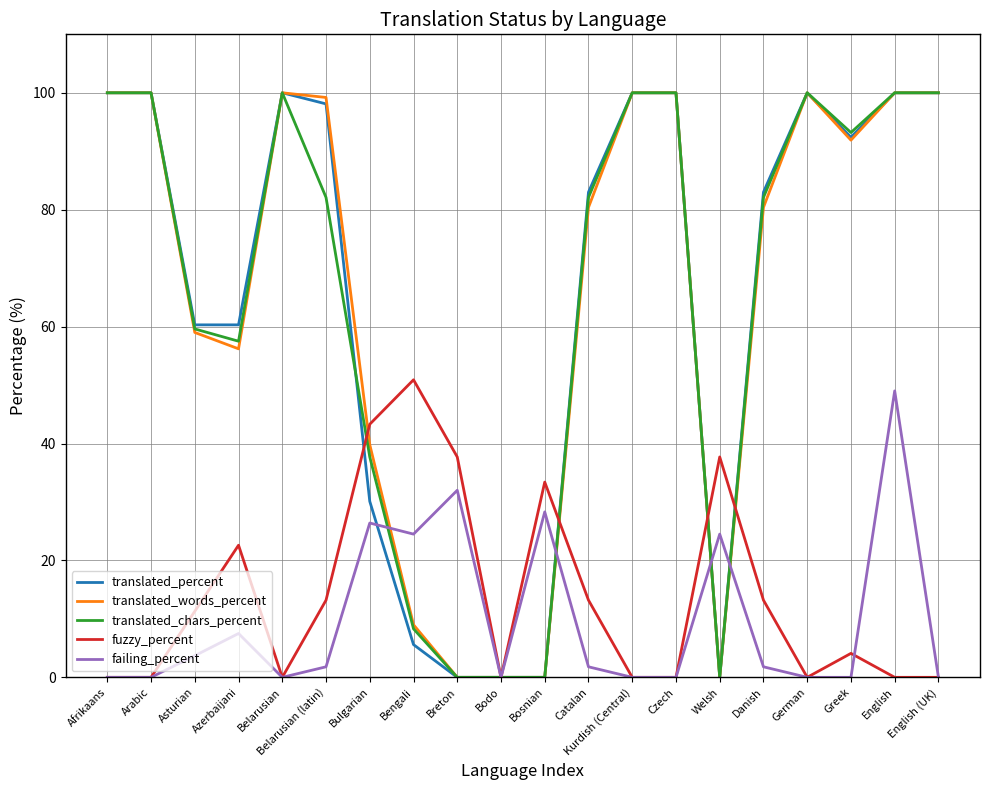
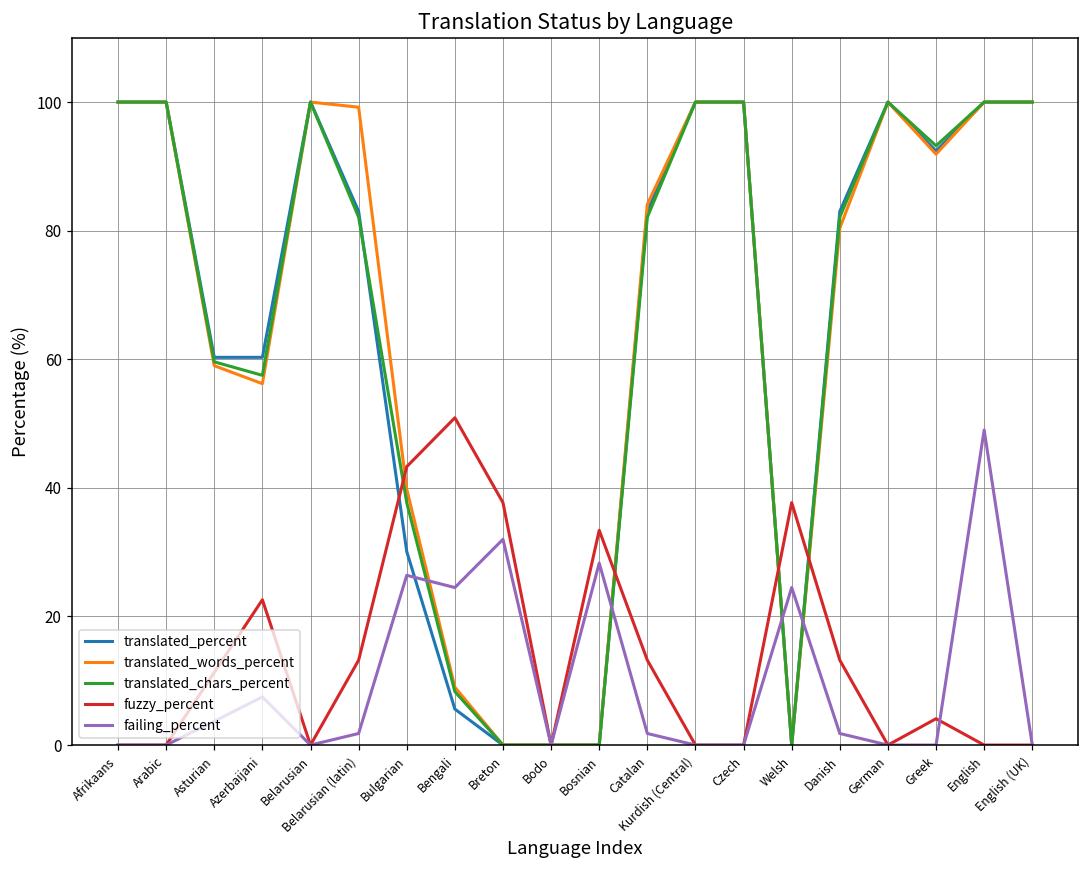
translated_percent, Belarusian (latin): 98 -> 83
translated_words_percent, Catalan: 80 -> 84
